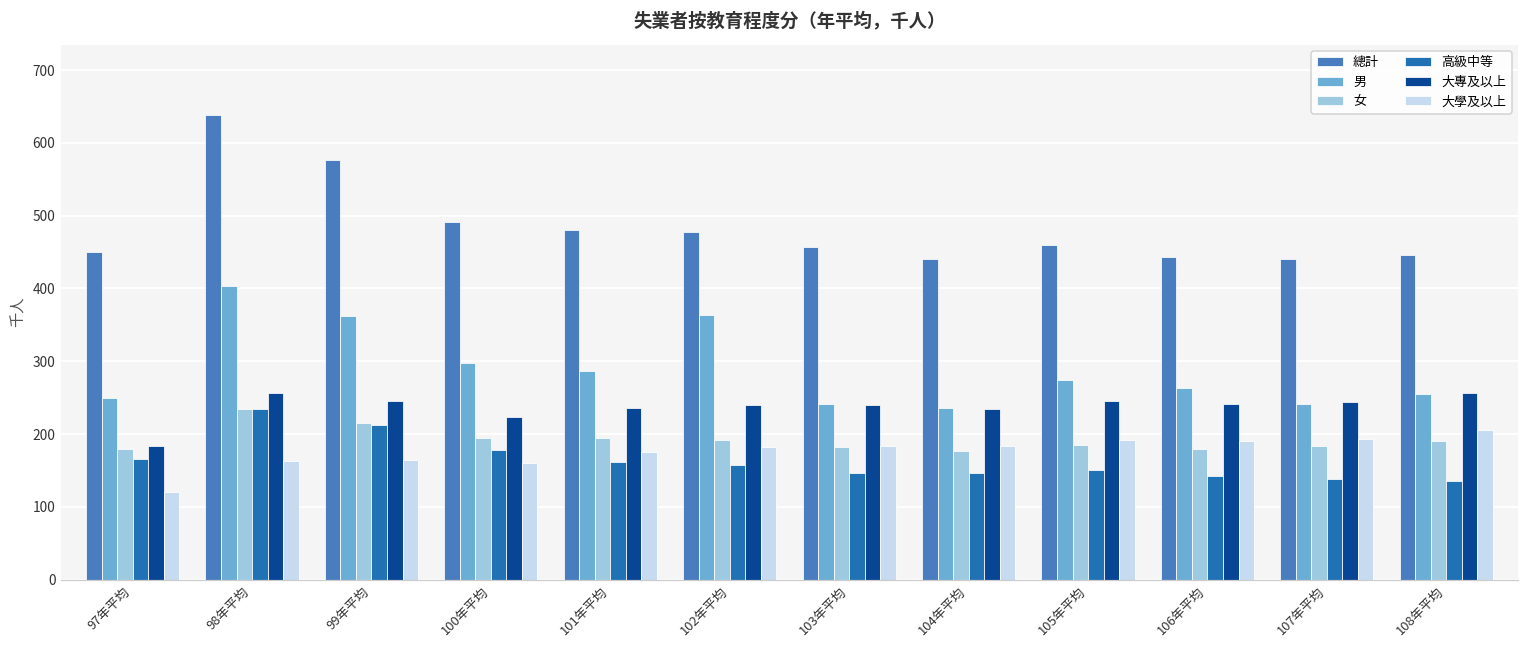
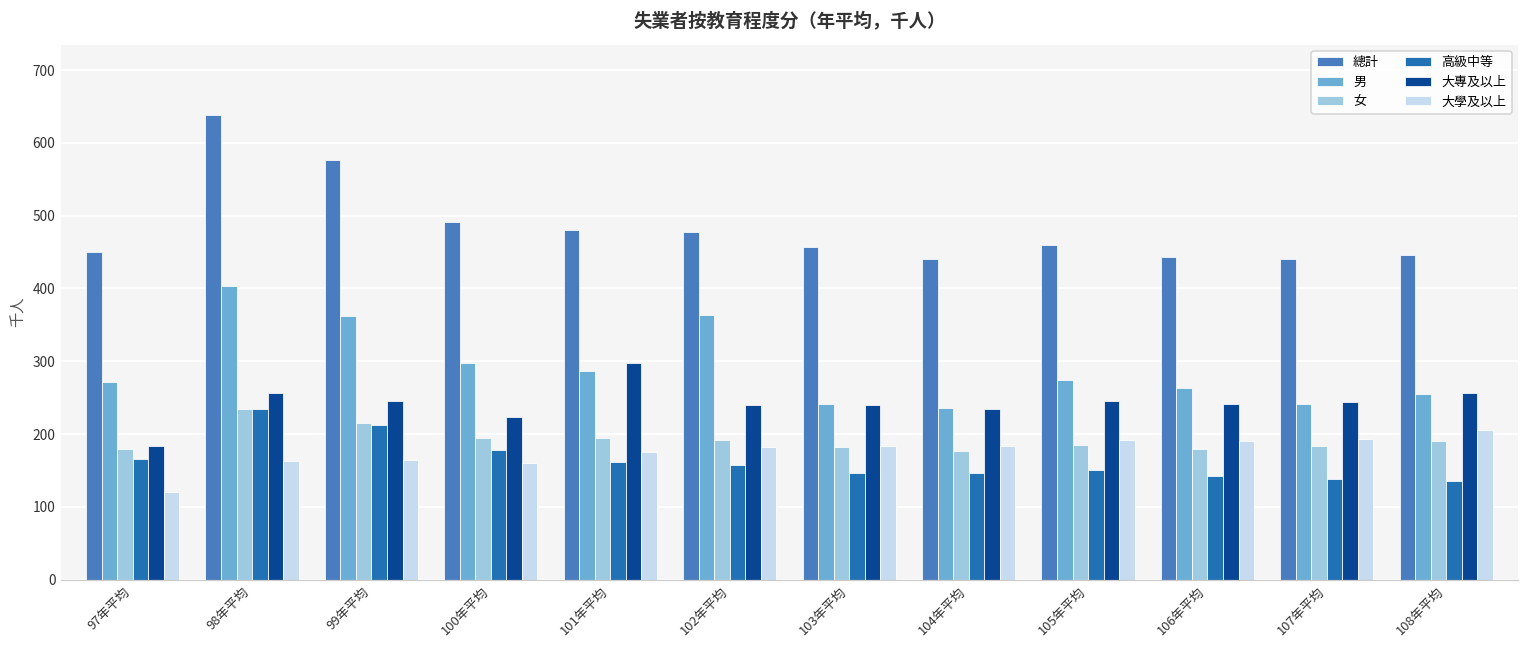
男, 97年平均: 250 -> 270
大專及以上, 101年平均: 240 -> 300
